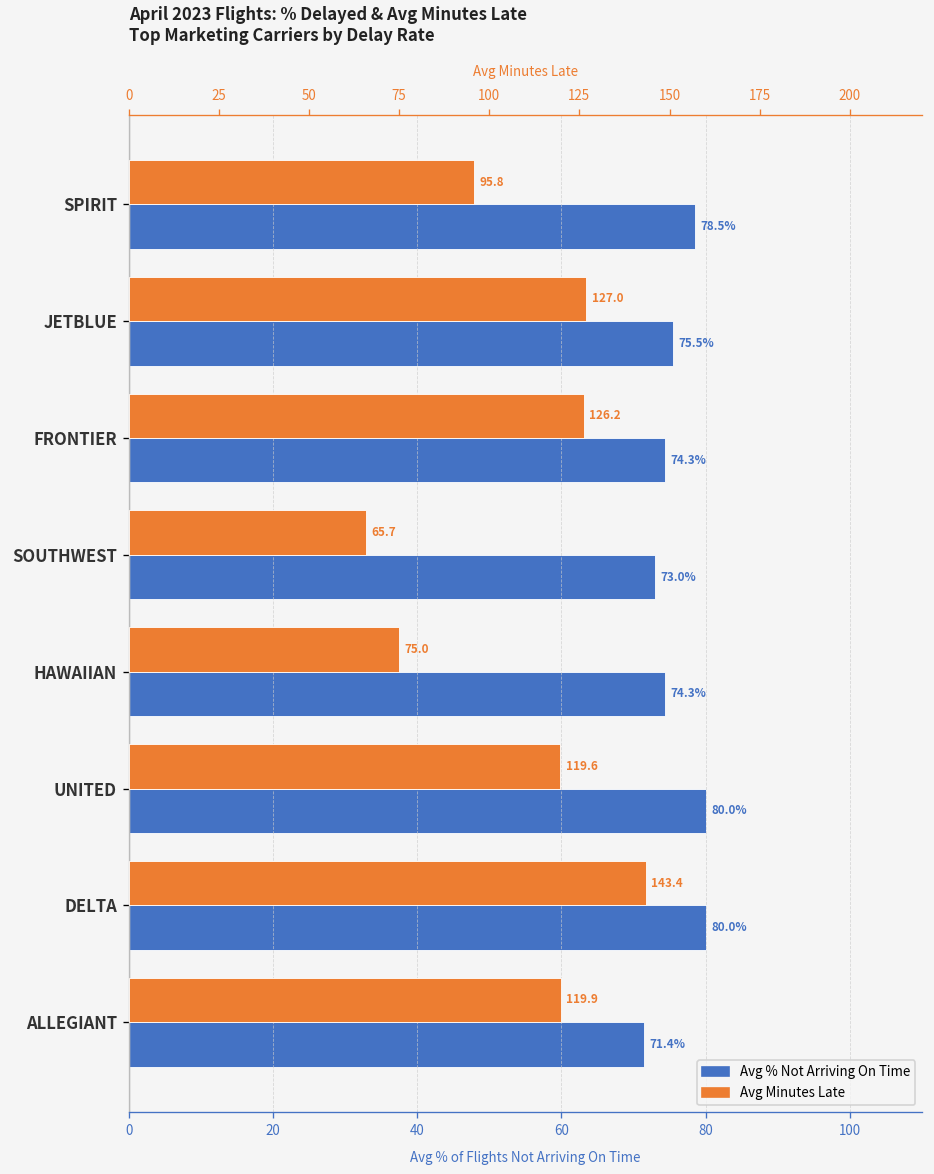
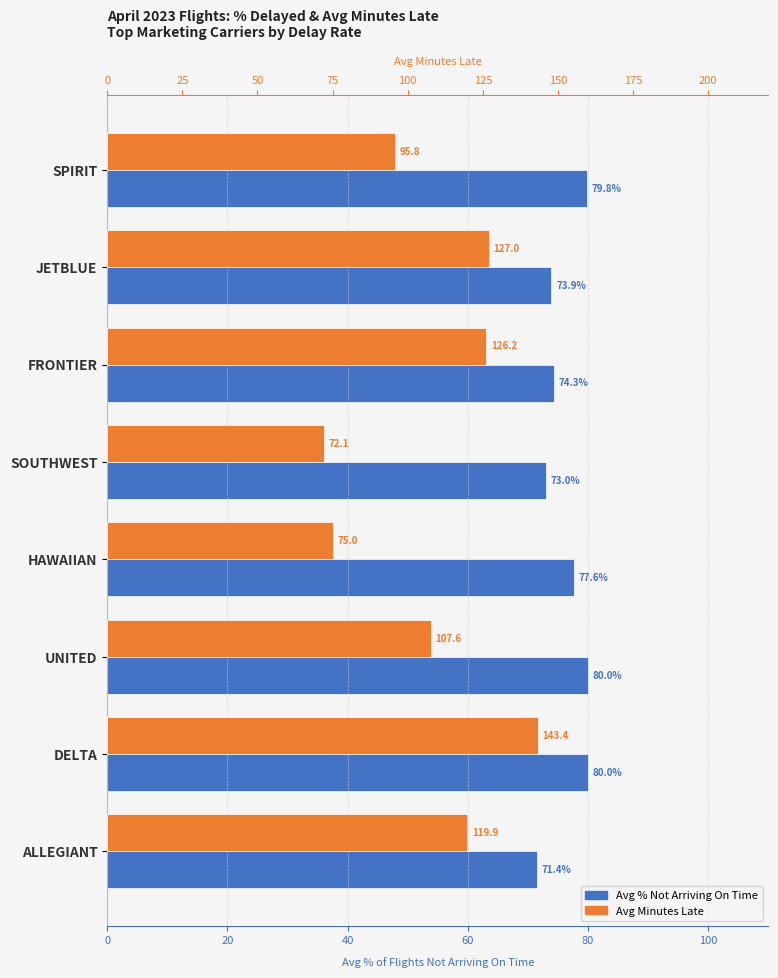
Avg % Not Arriving On Time, SPIRIT: 78.5% -> 79.8%
Avg % Not Arriving On Time, JETBLUE: 75.5% -> 73.9%
Avg % Not Arriving On Time, HAWAIIAN: 74.3% -> 77.6%
Avg Minutes Late, SOUTHWEST: 65.7 -> 72.1
Avg Minutes Late, UNITED: 119.6 -> 107.6
